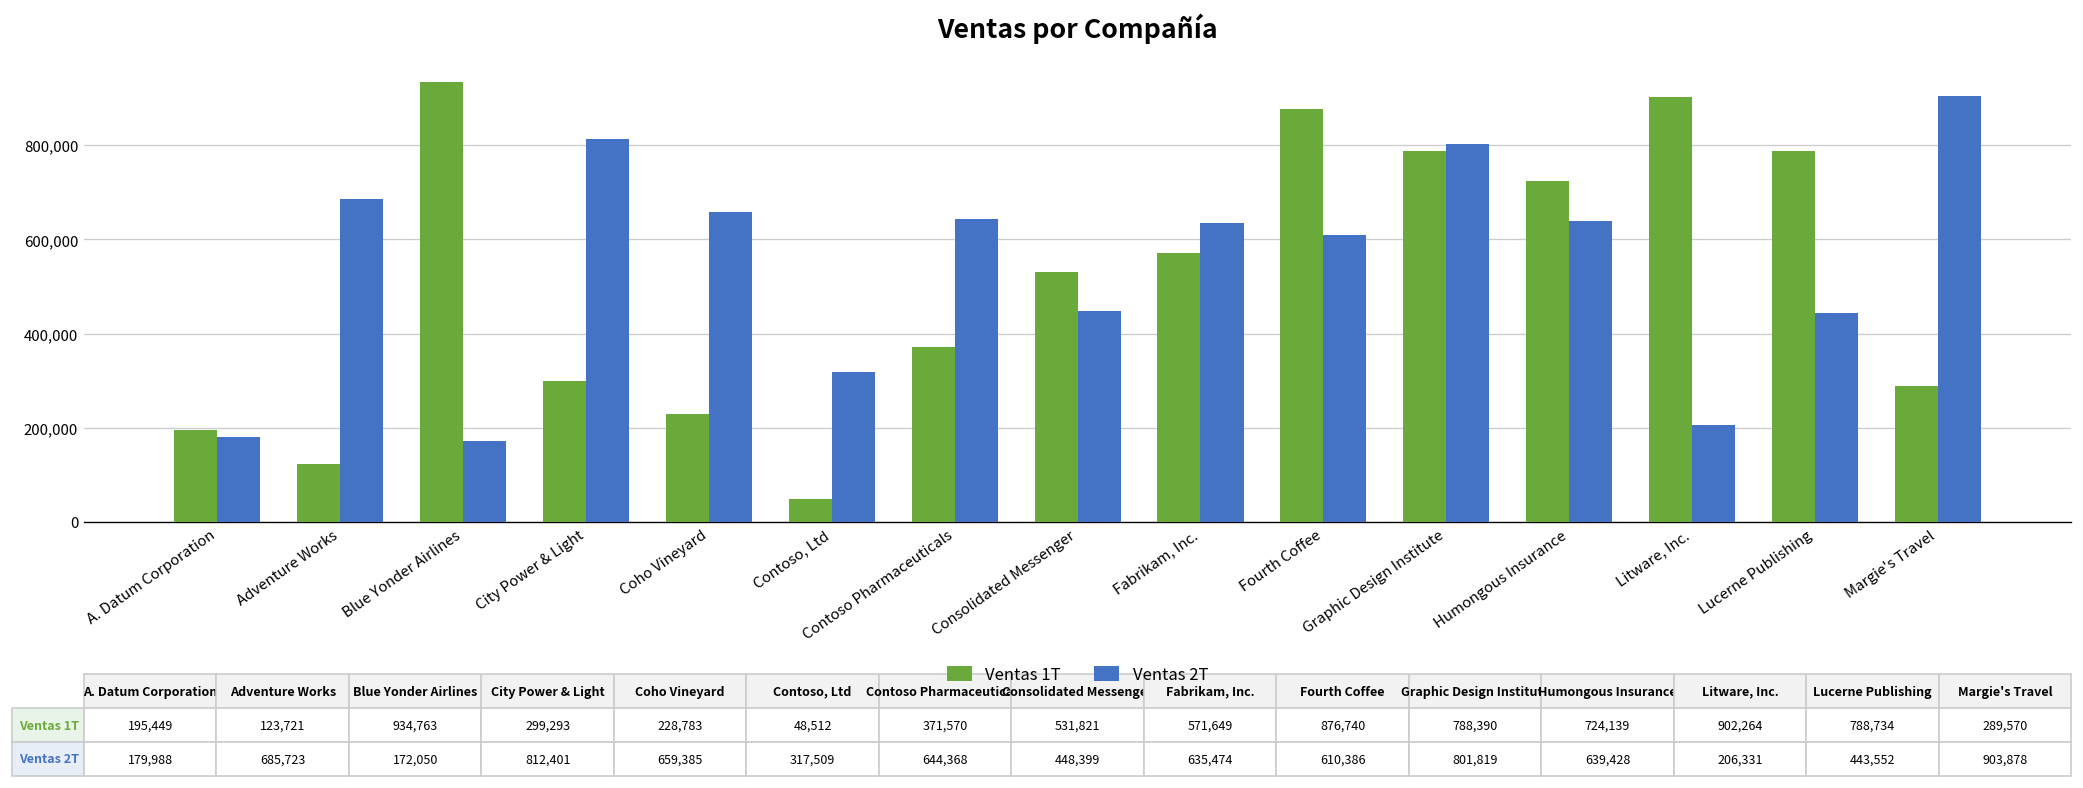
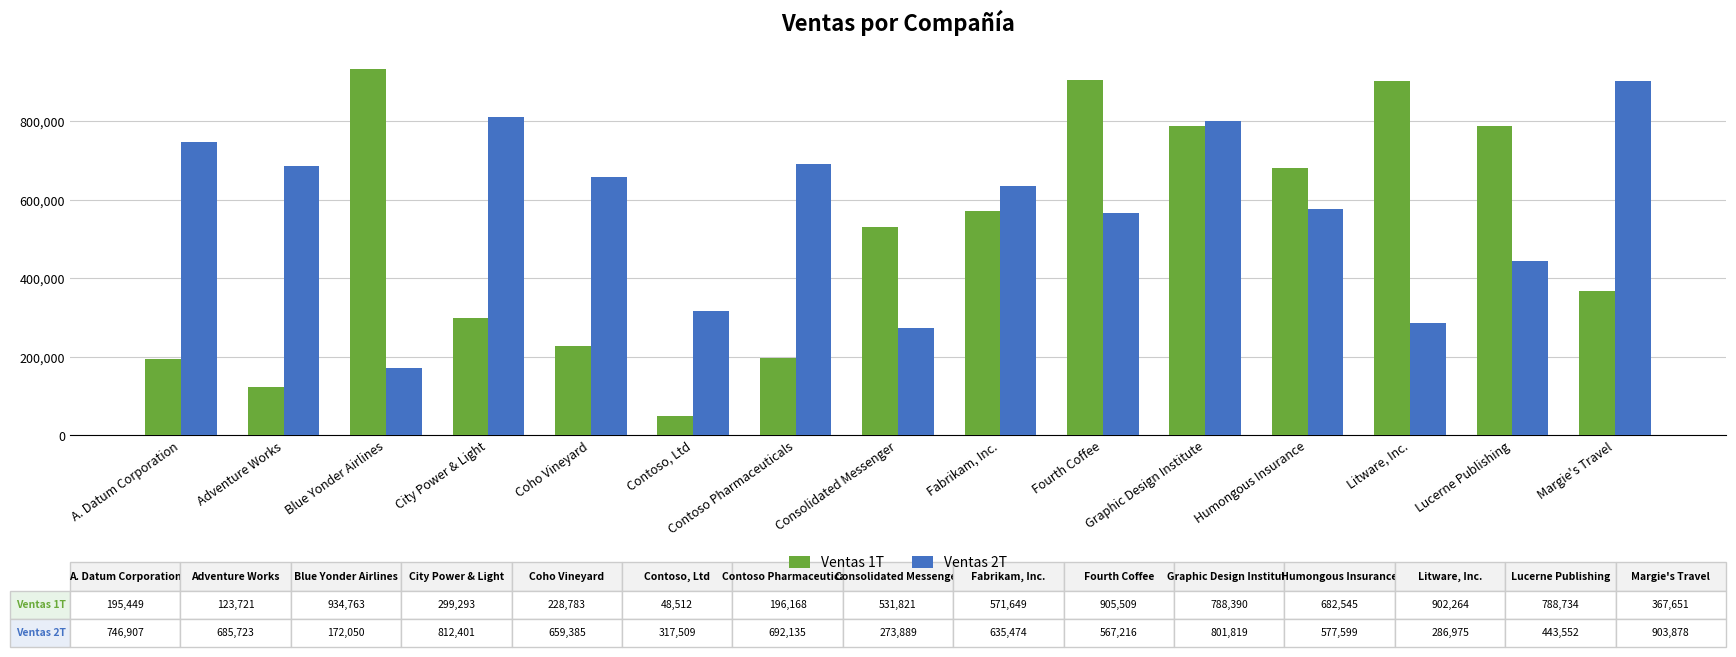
Ventas 2T, A. Datum Corporation: 179,988 -> 746,907
Ventas 1T, Contoso Pharmaceuticals: 371,570 -> 196,168
Ventas 2T, Contoso Pharmaceuticals: 644,368 -> 692,135
Ventas 2T, Consolidated Messenger: 448,399 -> 273,889
Ventas 1T, Fourth Coffee: 876,740 -> 905,509
Ventas 2T, Fourth Coffee: 610,386 -> 567,216
Ventas 1T, Humongous Insurance: 724,139 -> 682,545
Ventas 2T, Humongous Insurance: 639,428 -> 577,599
Ventas 2T, Litware, Inc.: 206,331 -> 286,975
Ventas 1T, Margie's Travel: 289,570 -> 367,651
